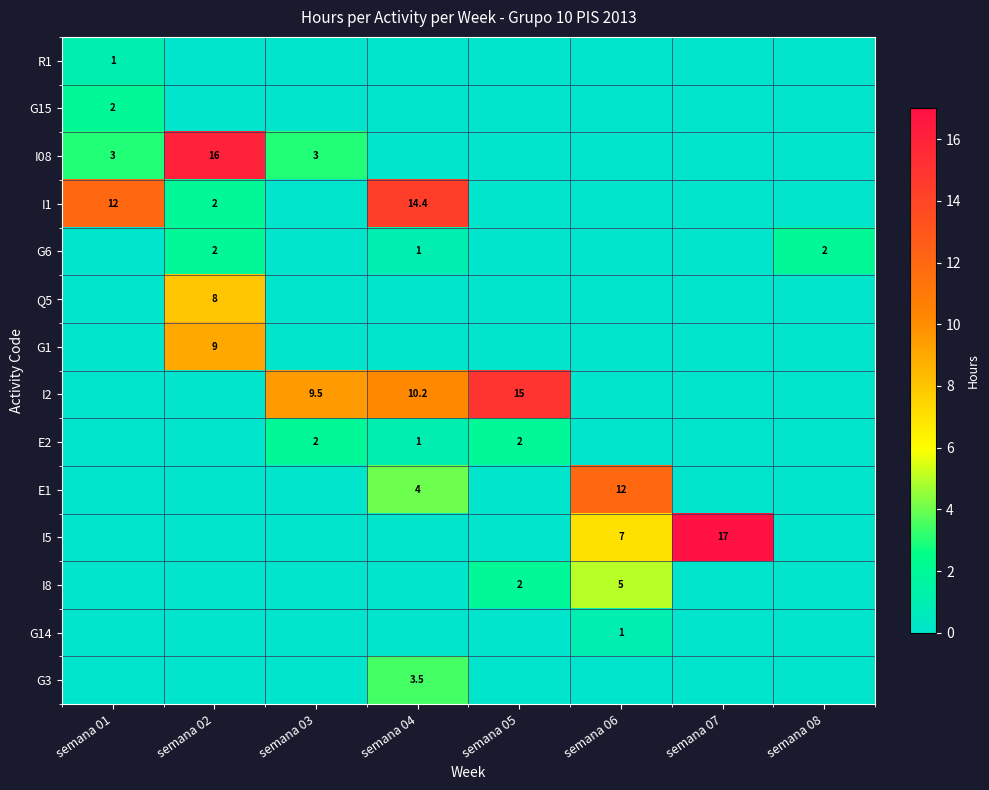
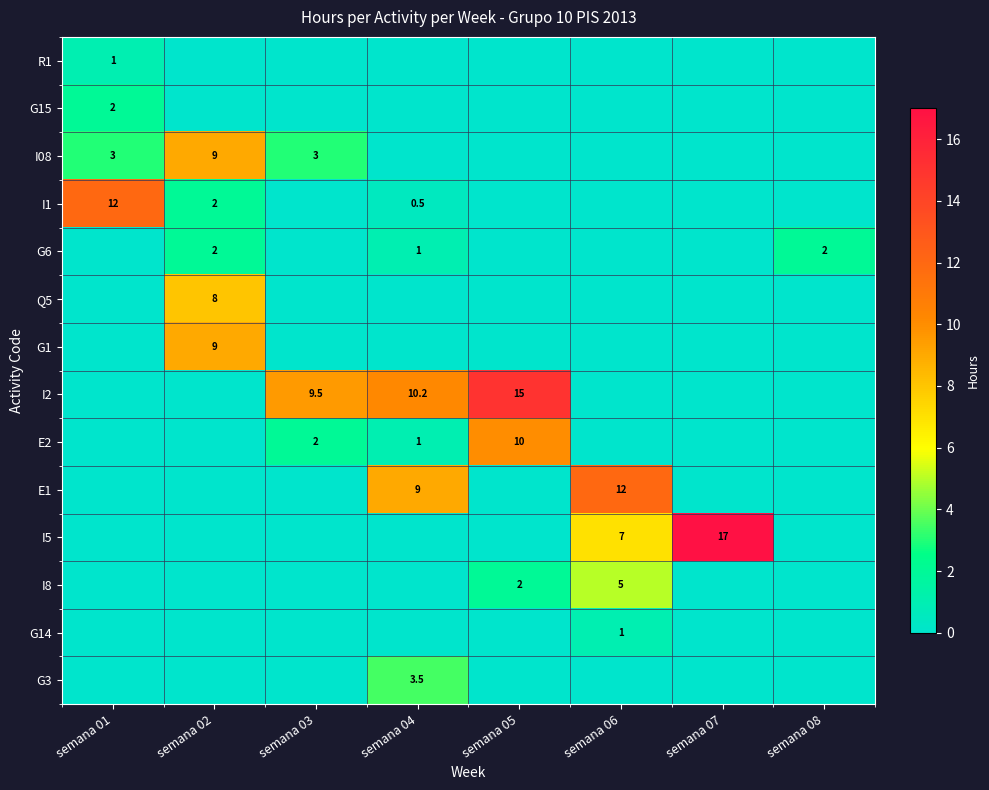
I08, semana 02: 16 -> 9
I1, semana 04: 14.4 -> 0.5
E2, semana 05: 2 -> 10
E1, semana 04: 4 -> 9
